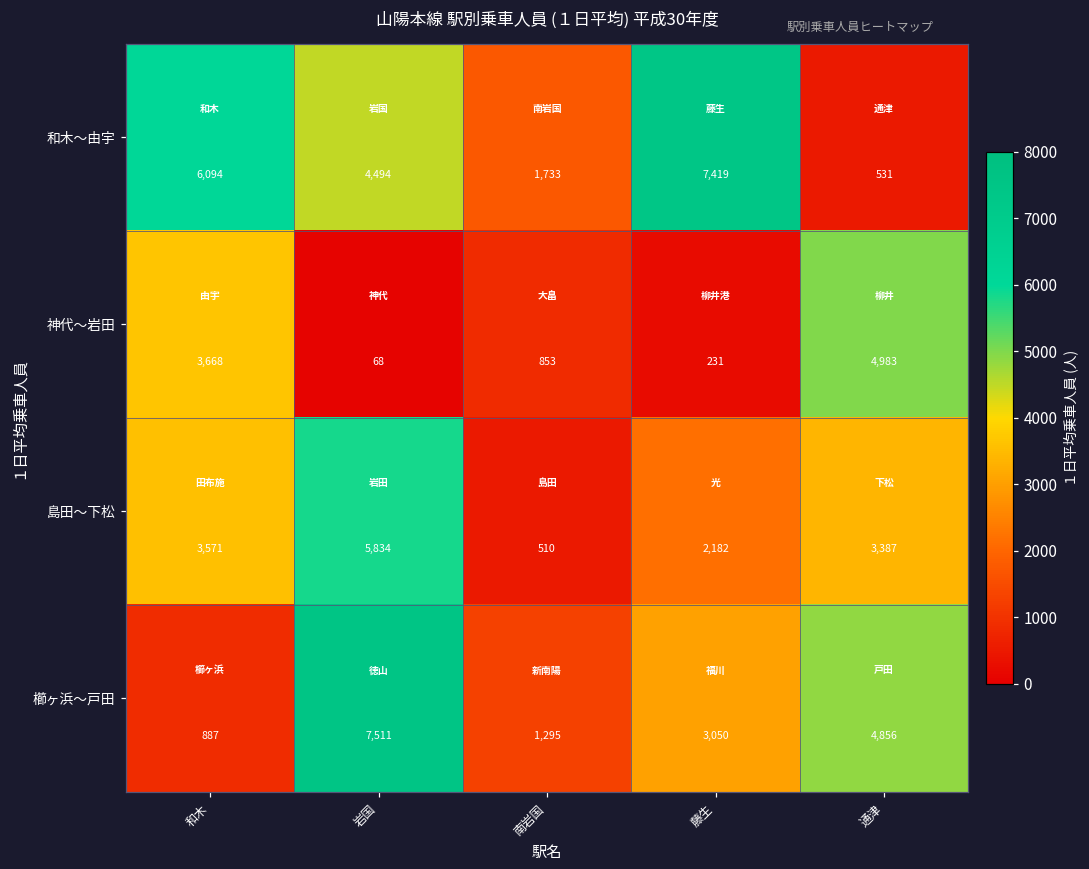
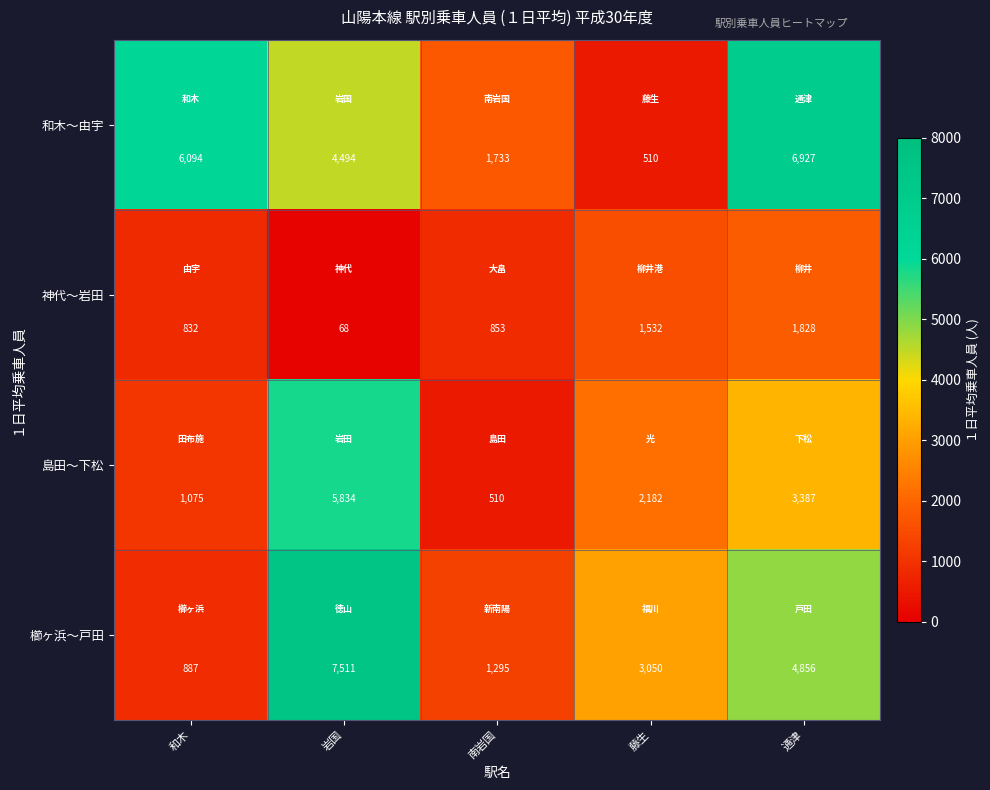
和木〜由宇, 藤生: 7,419 -> 510
和木〜由宇, 通津: 531 -> 6,927
神代〜岩田, 和木: 3,668 -> 832
神代〜岩田, 藤生: 231 -> 1,532
神代〜岩田, 通津: 4,983 -> 1,828
島田〜下松, 和木: 3,571 -> 1,075
